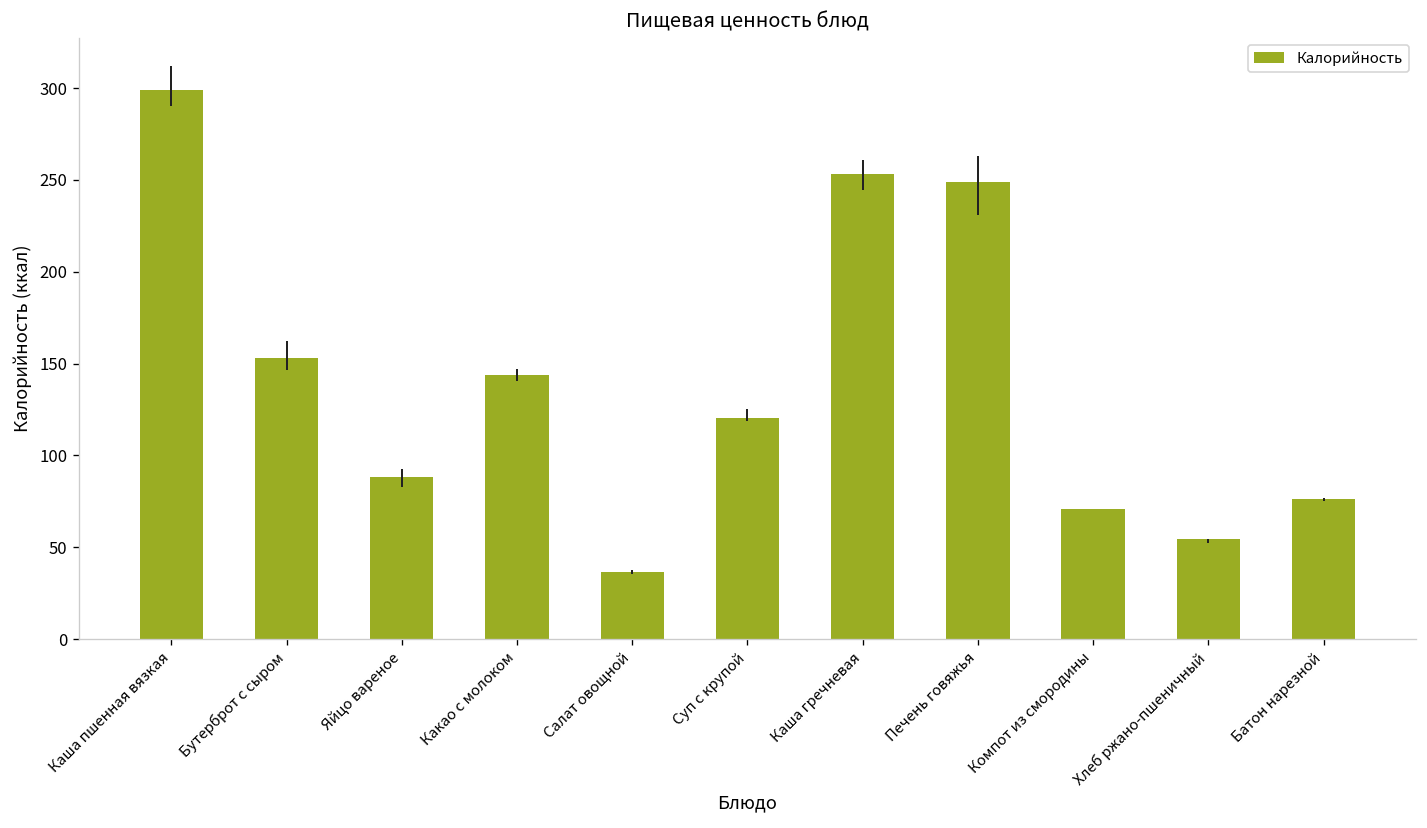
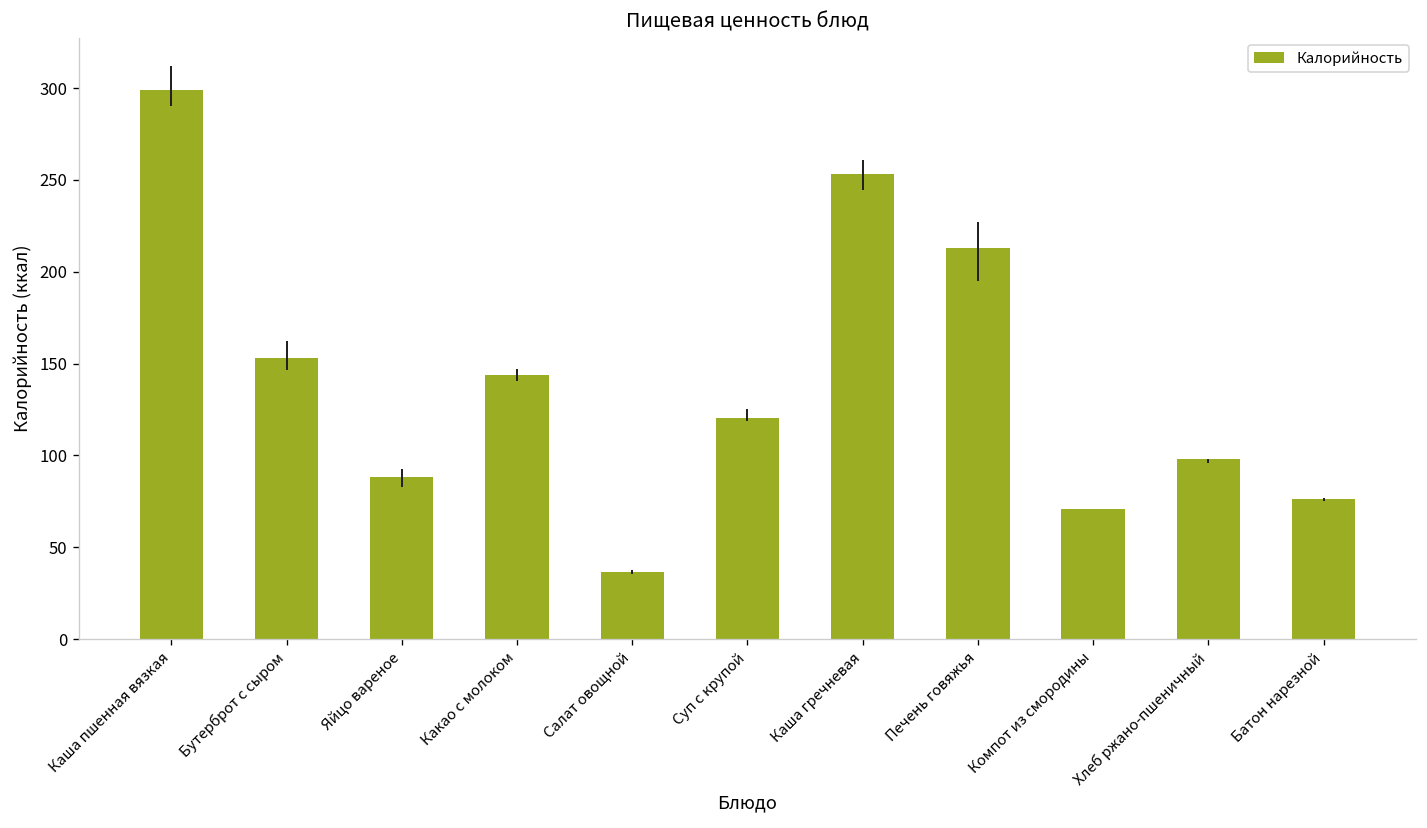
Печень говяжья: 249 -> 213
Хлеб ржано-пшеничный: 54 -> 98
